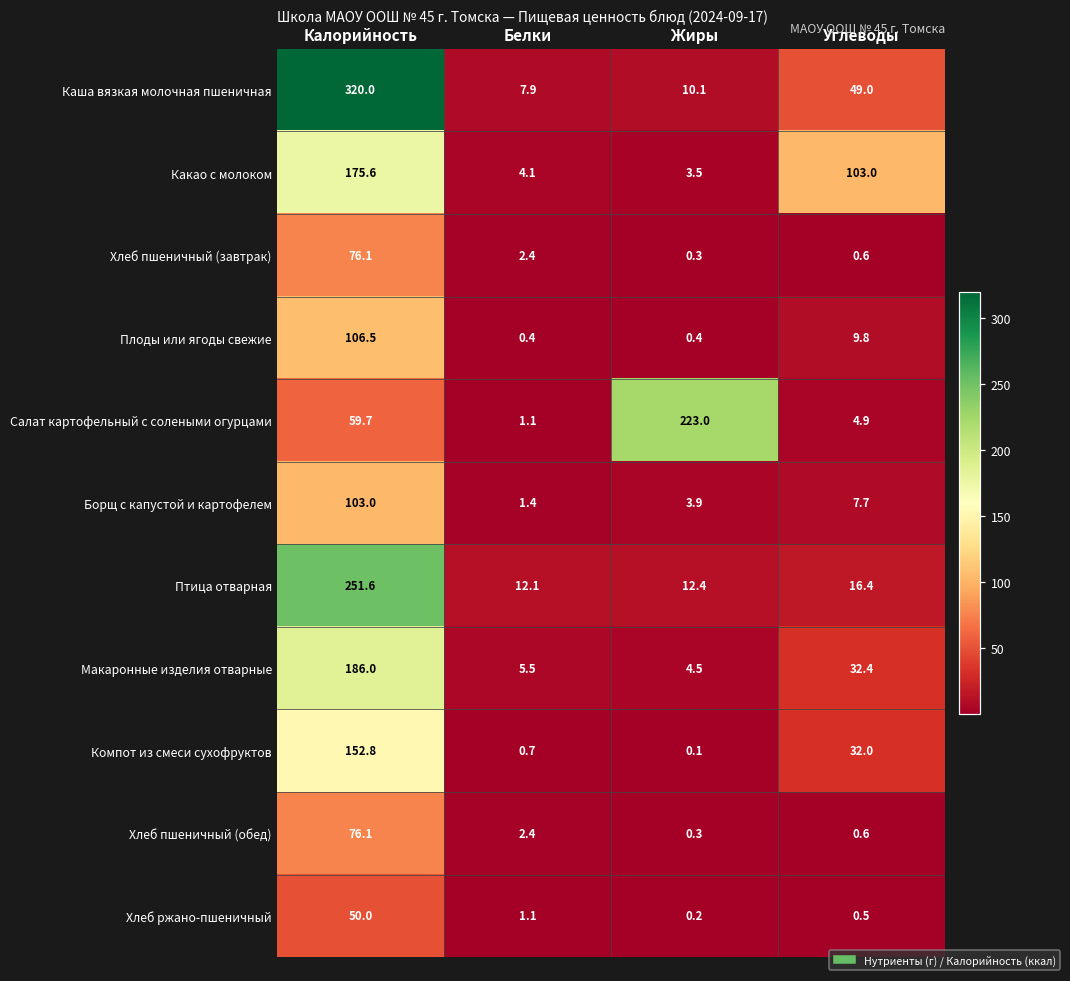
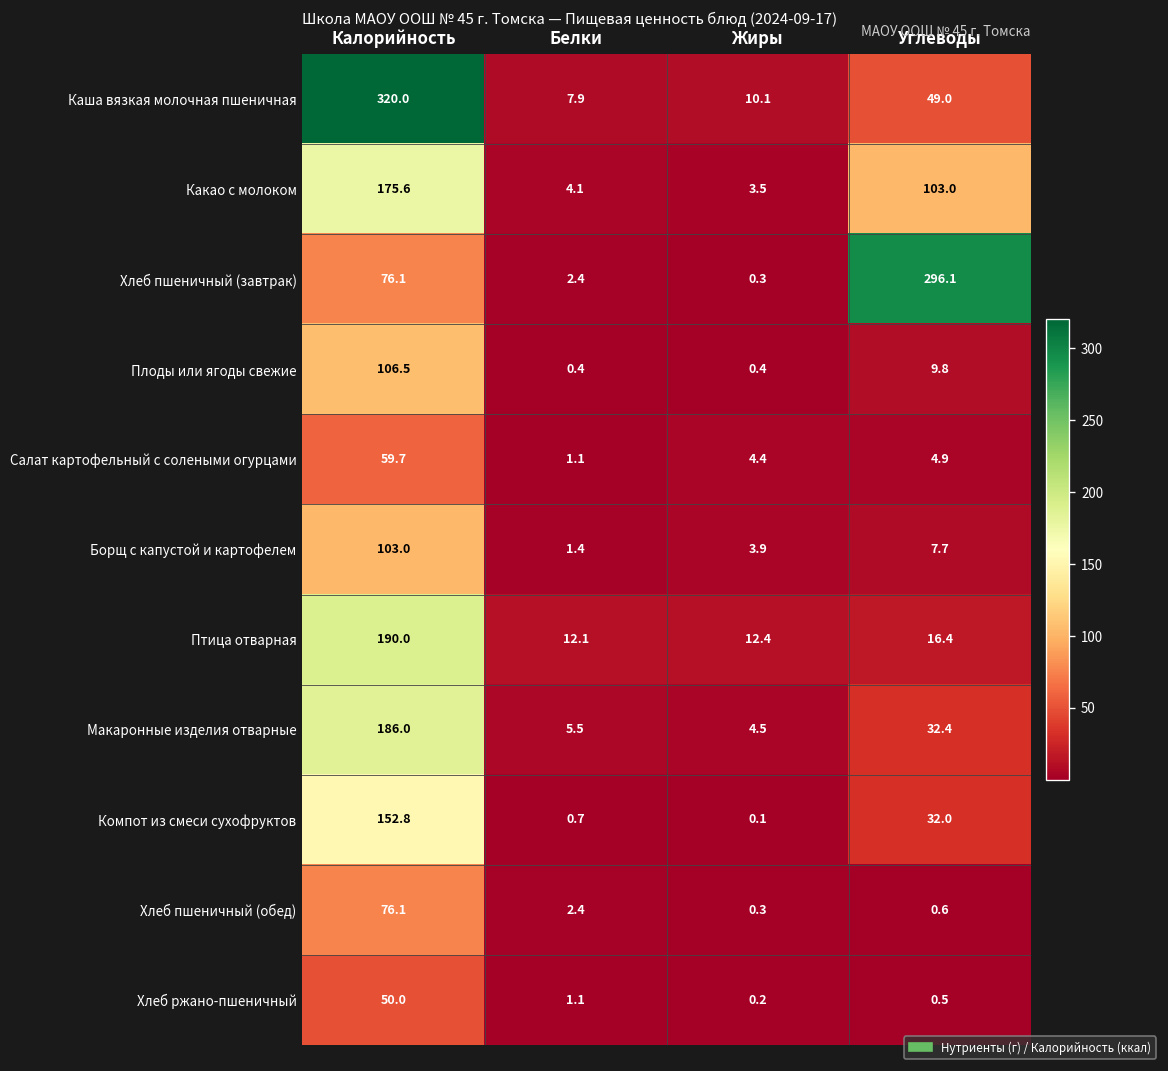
Хлеб пшеничный (завтрак), Углеводы: 0.6 -> 296.1
Салат картофельный с солеными огурцами, Жиры: 223.0 -> 4.4
Птица отварная, Калорийность: 251.6 -> 190.0
